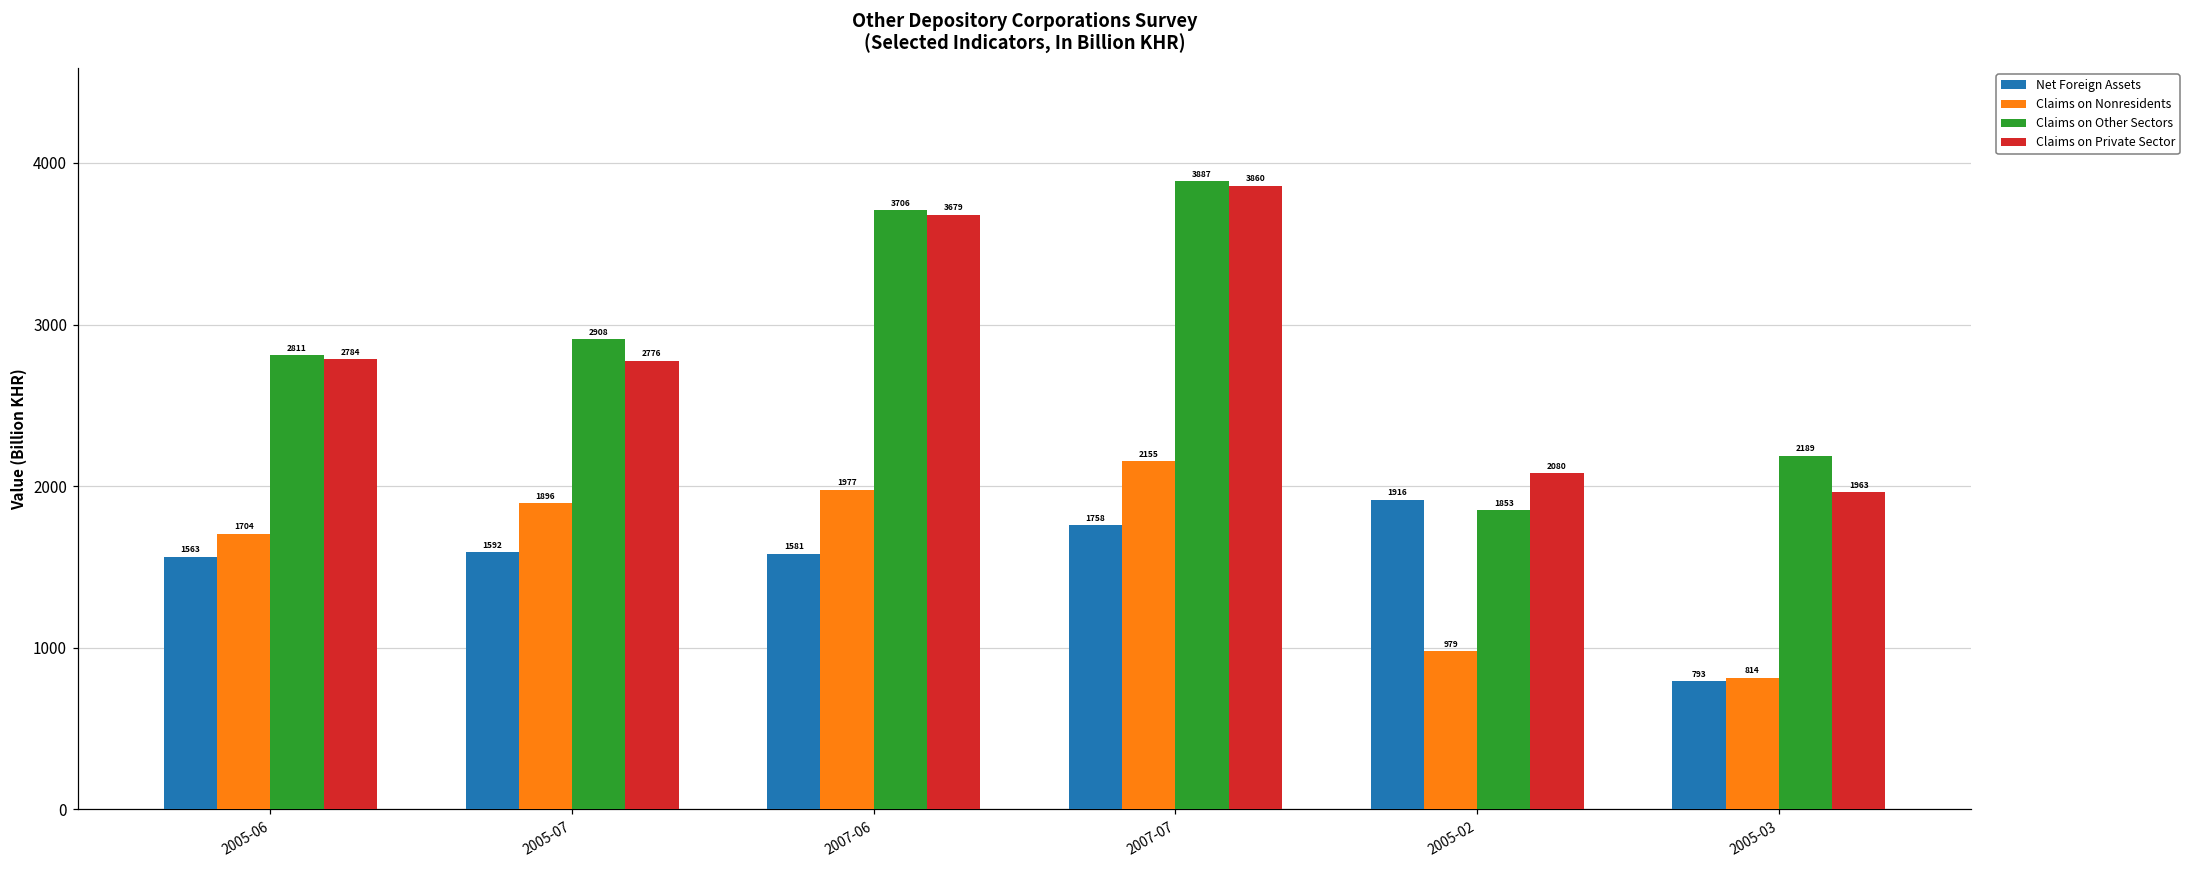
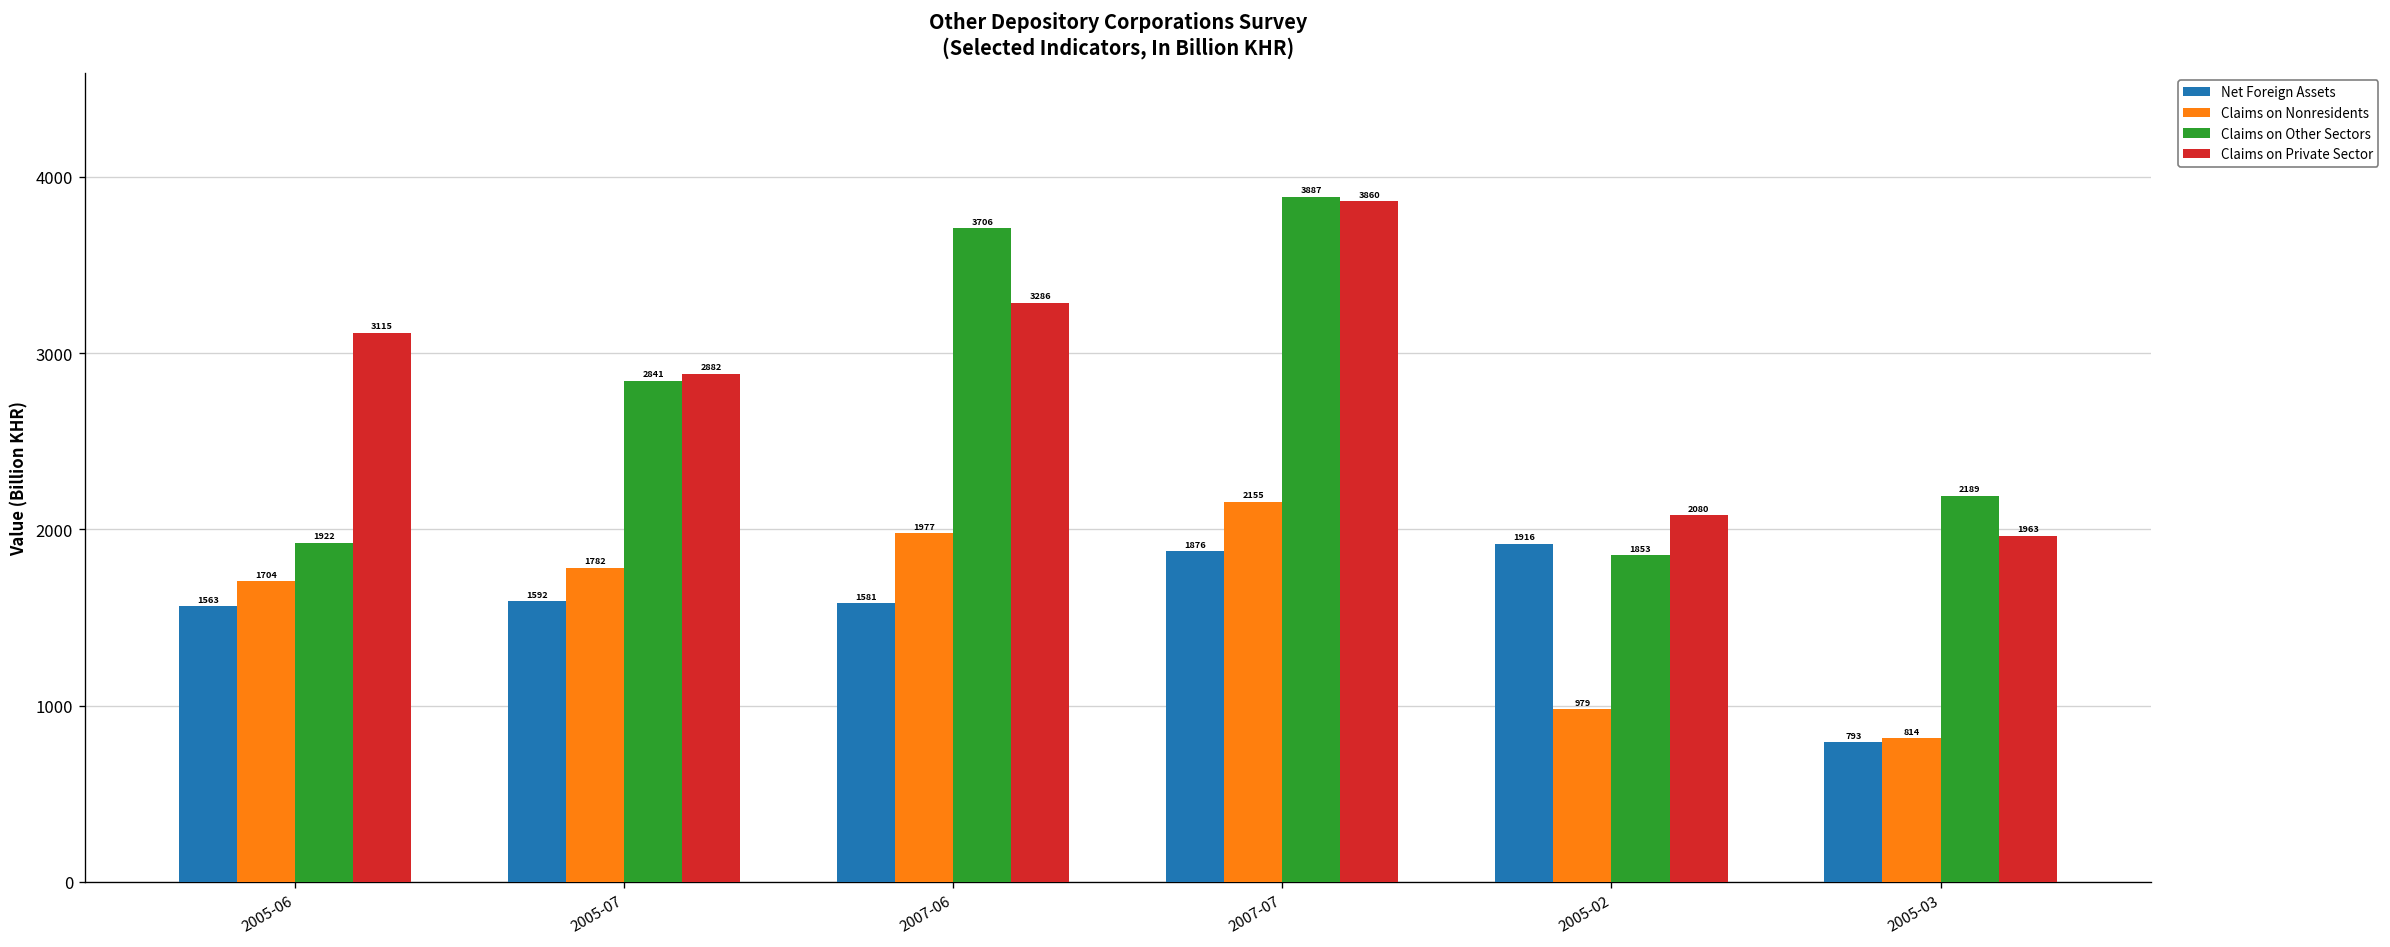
Claims on Other Sectors, 2005-06: 2811 -> 1922
Claims on Private Sector, 2005-06: 2784 -> 3115
Claims on Nonresidents, 2005-07: 1896 -> 1782
Claims on Other Sectors, 2005-07: 2908 -> 2841
Claims on Private Sector, 2005-07: 2776 -> 2882
Claims on Private Sector, 2007-06: 3679 -> 3286
Net Foreign Assets, 2007-07: 1758 -> 1876
